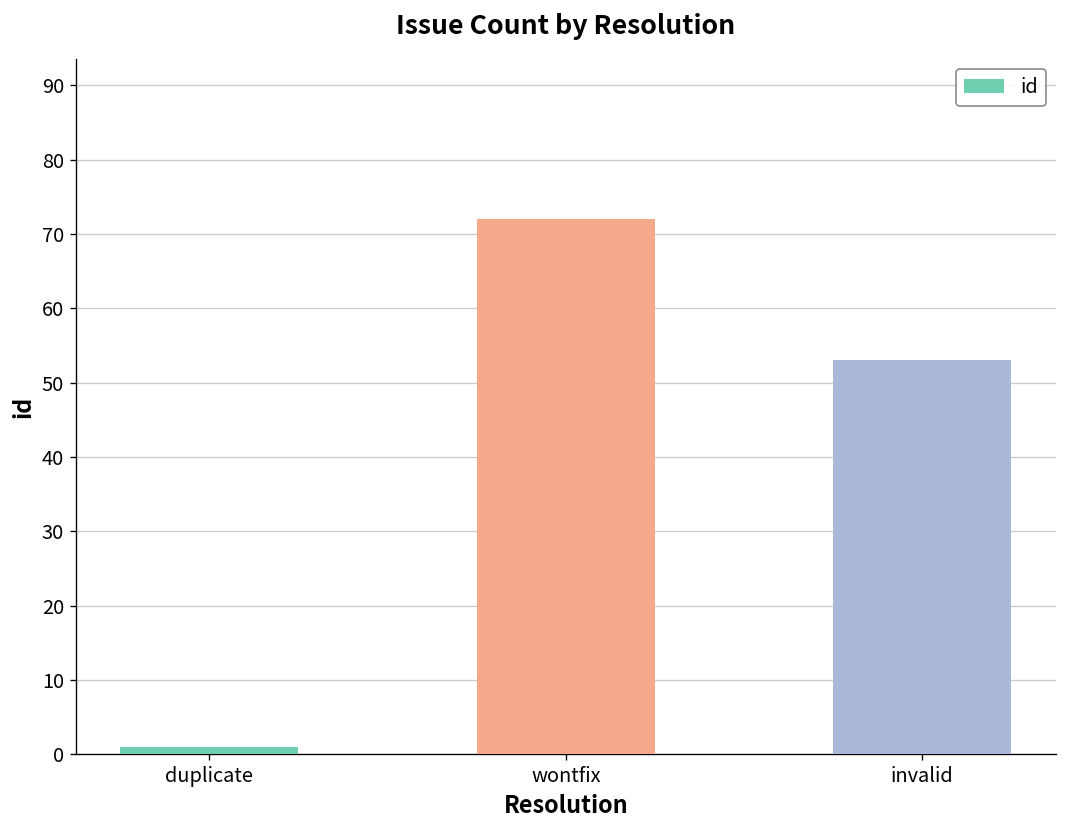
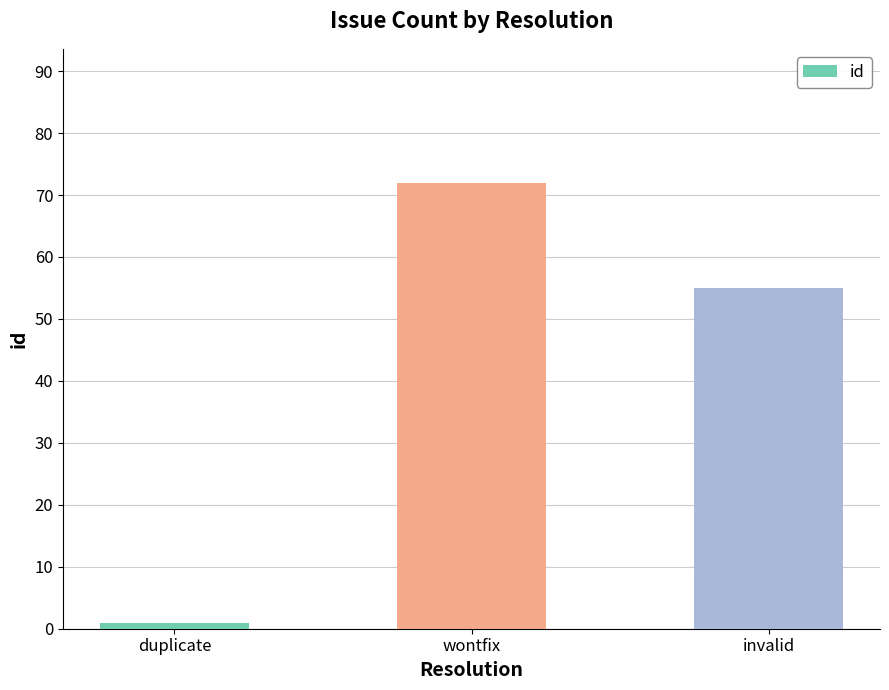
invalid: 53 -> 55
